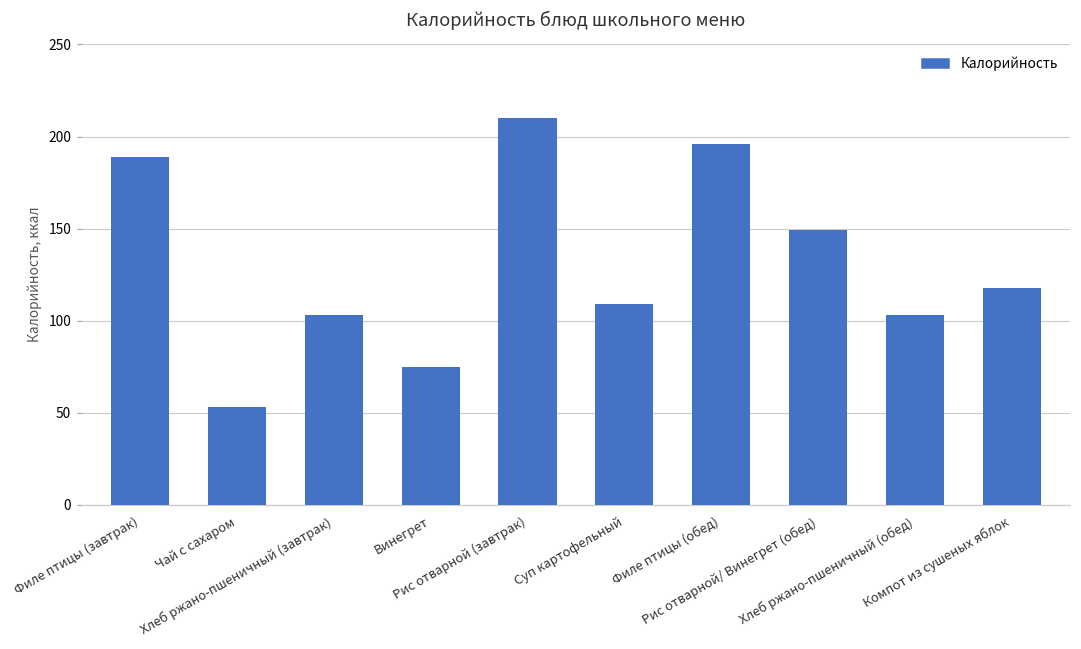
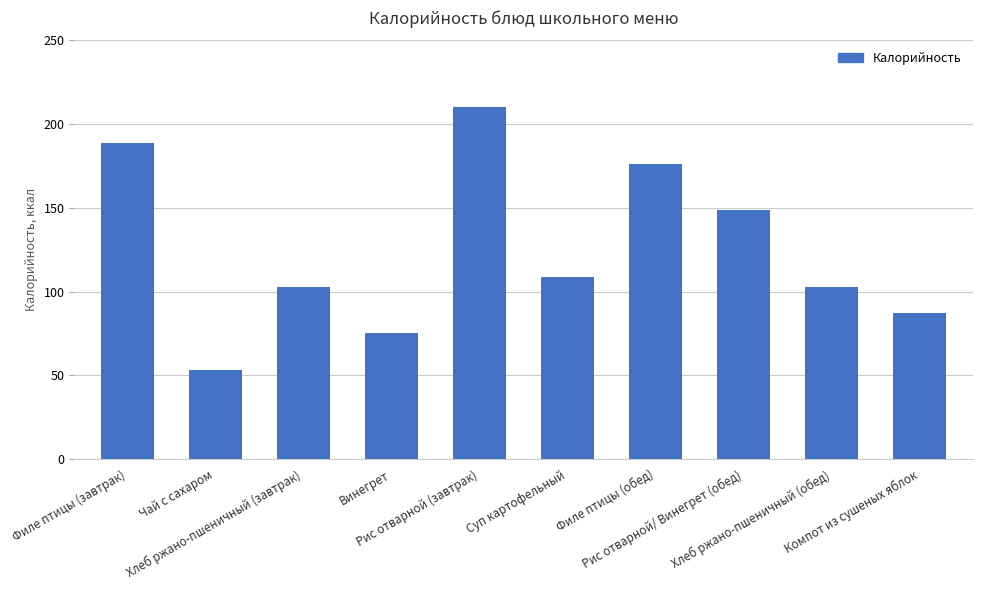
Филе птицы (обед): 196 -> 176
Компот из сушеных яблок: 118 -> 87
